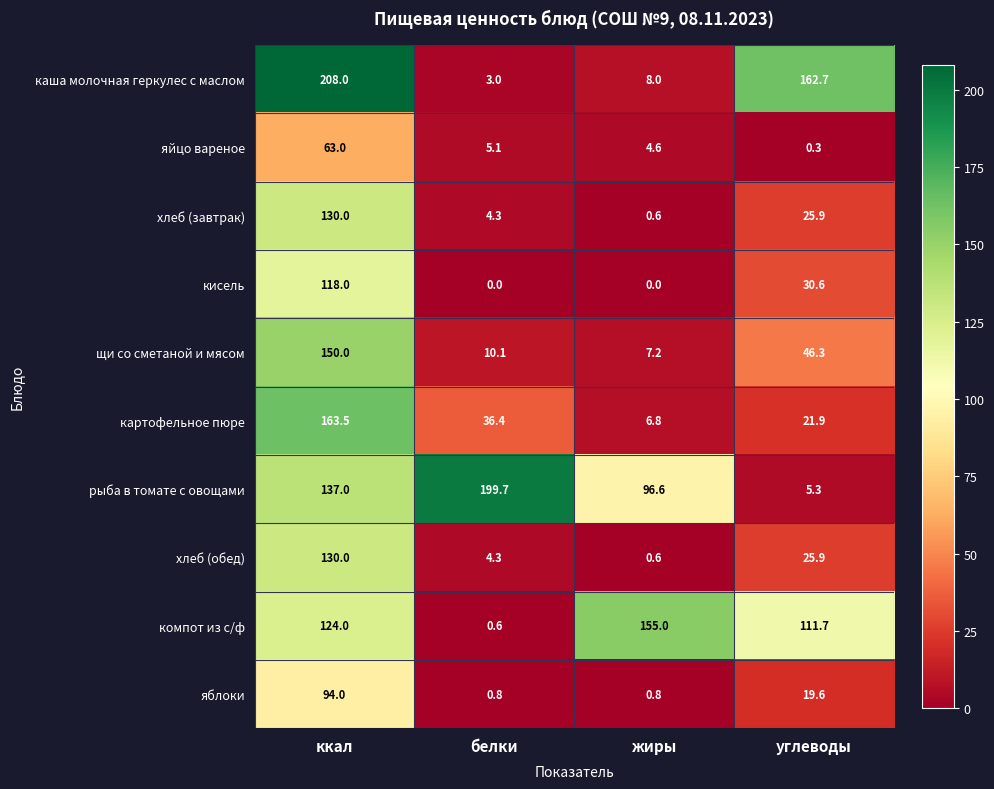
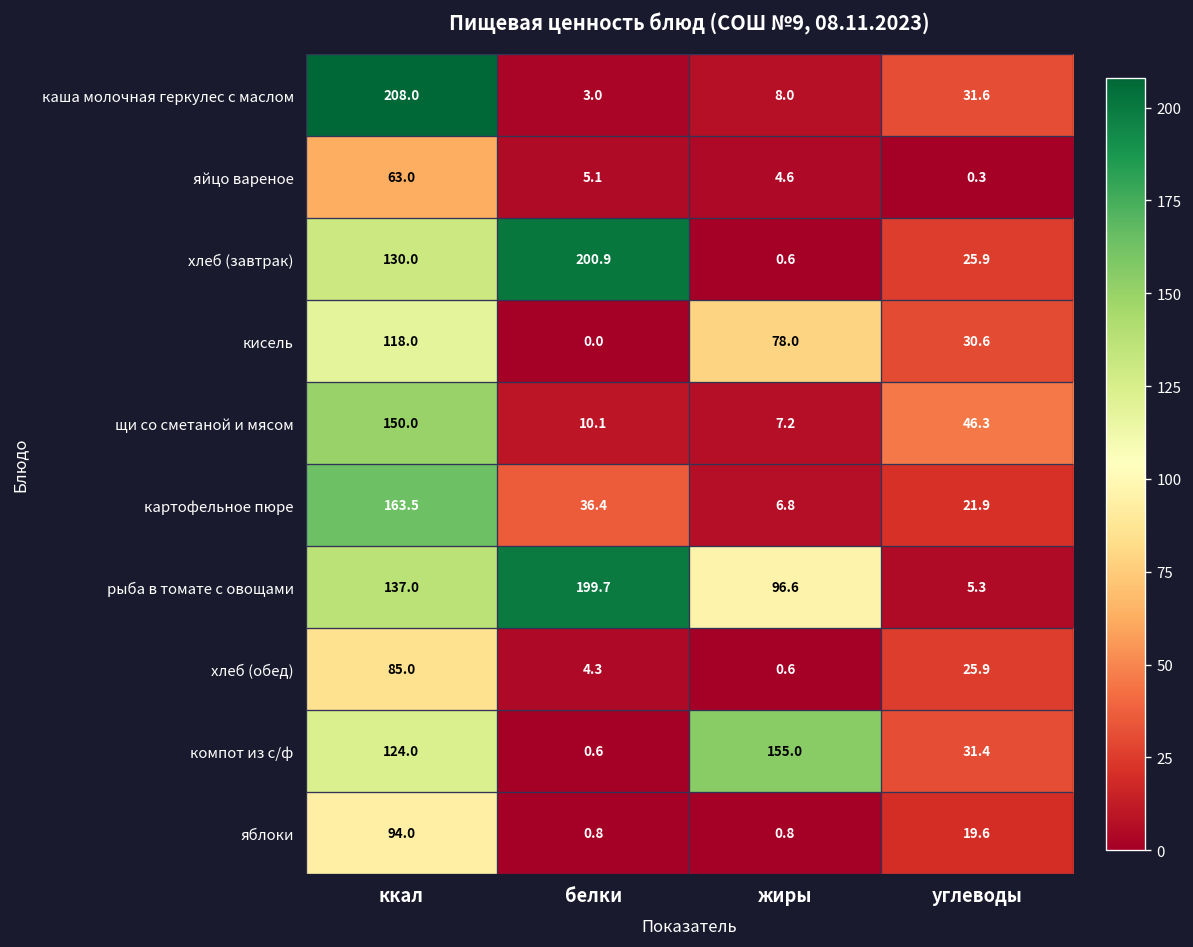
каша молочная геркулес с маслом, углеводы: 162.7 -> 31.6
хлеб (завтрак), белки: 4.3 -> 200.9
кисель, жиры: 0.0 -> 78.0
хлеб (обед), ккал: 130.0 -> 85.0
компот из с/ф, углеводы: 111.7 -> 31.4
